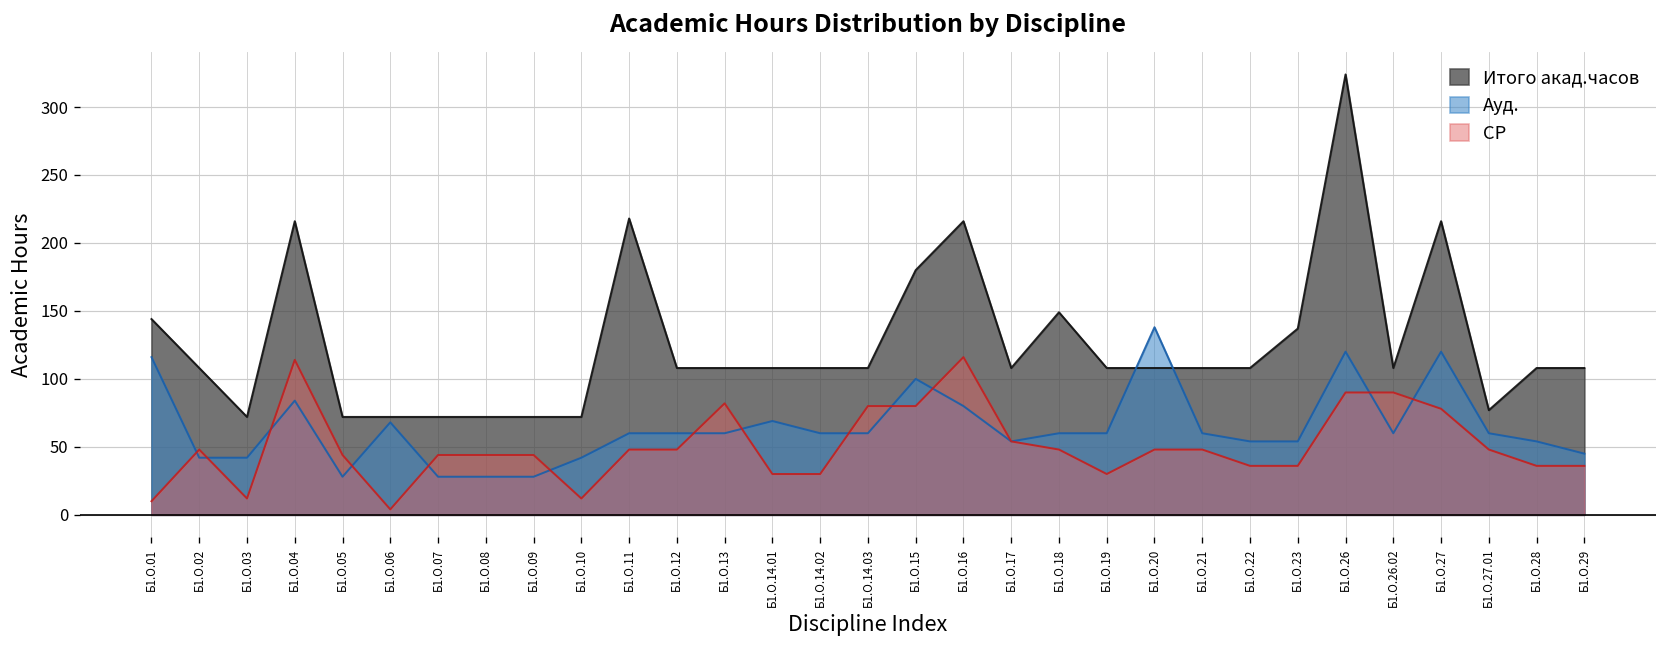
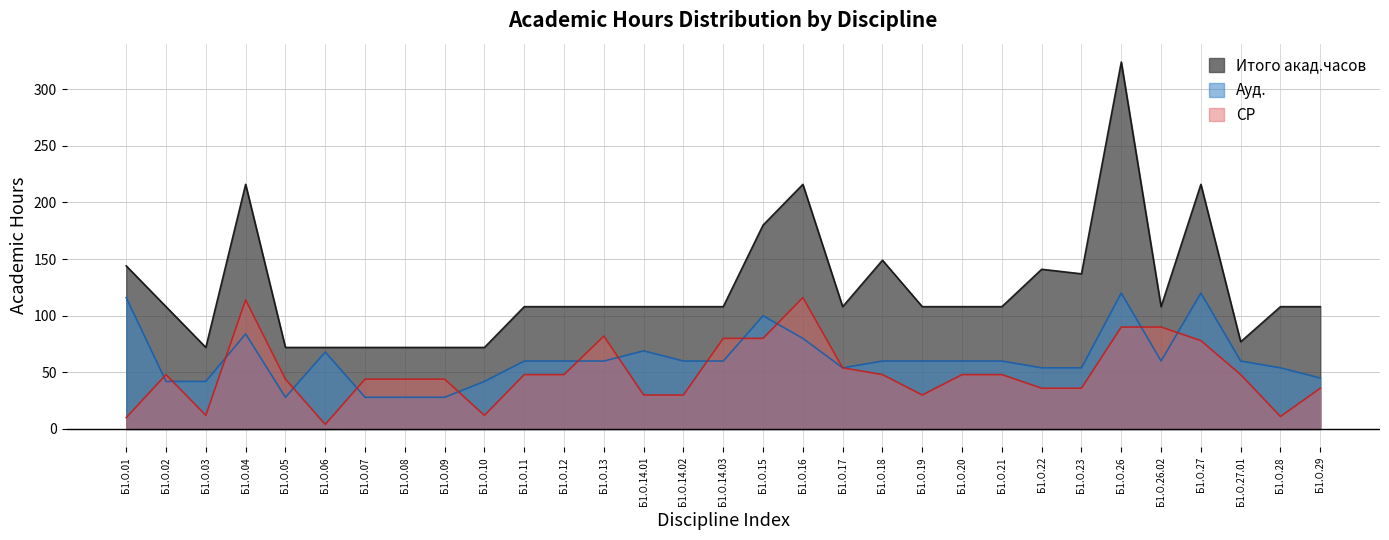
Итого акад.часов, Б1.О.11: 218 -> 108
Ауд., Б1.О.20: 138 -> 60
Итого акад.часов, Б1.О.22: 108 -> 141
СР, Б1.О.28: 36 -> 11
